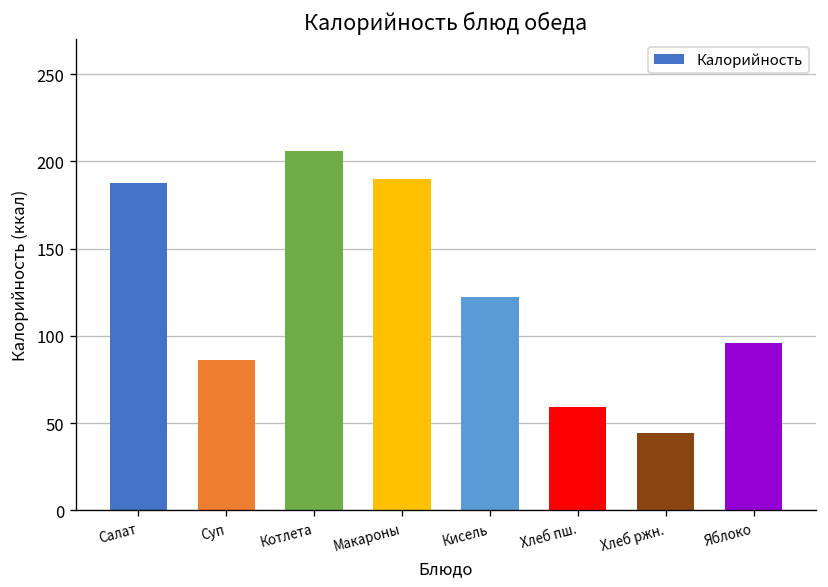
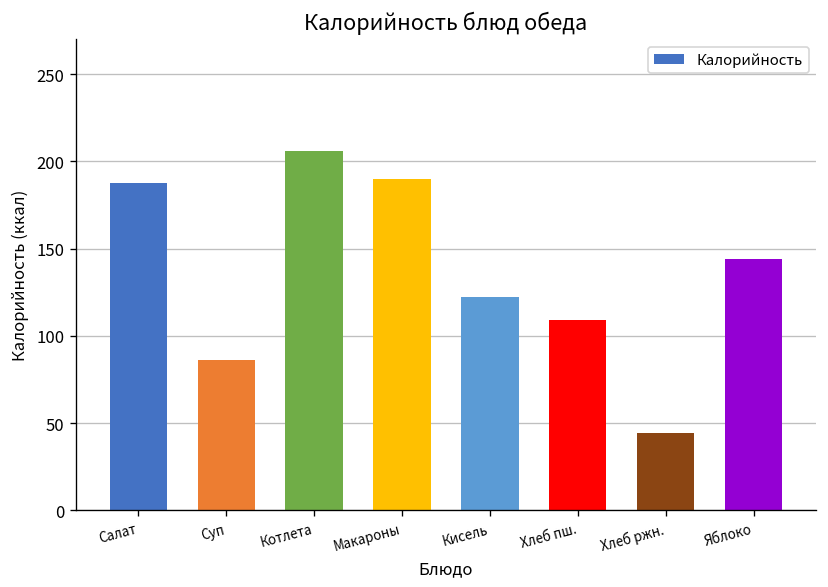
Хлеб пш.: 59 -> 109
Яблоко: 96 -> 144
